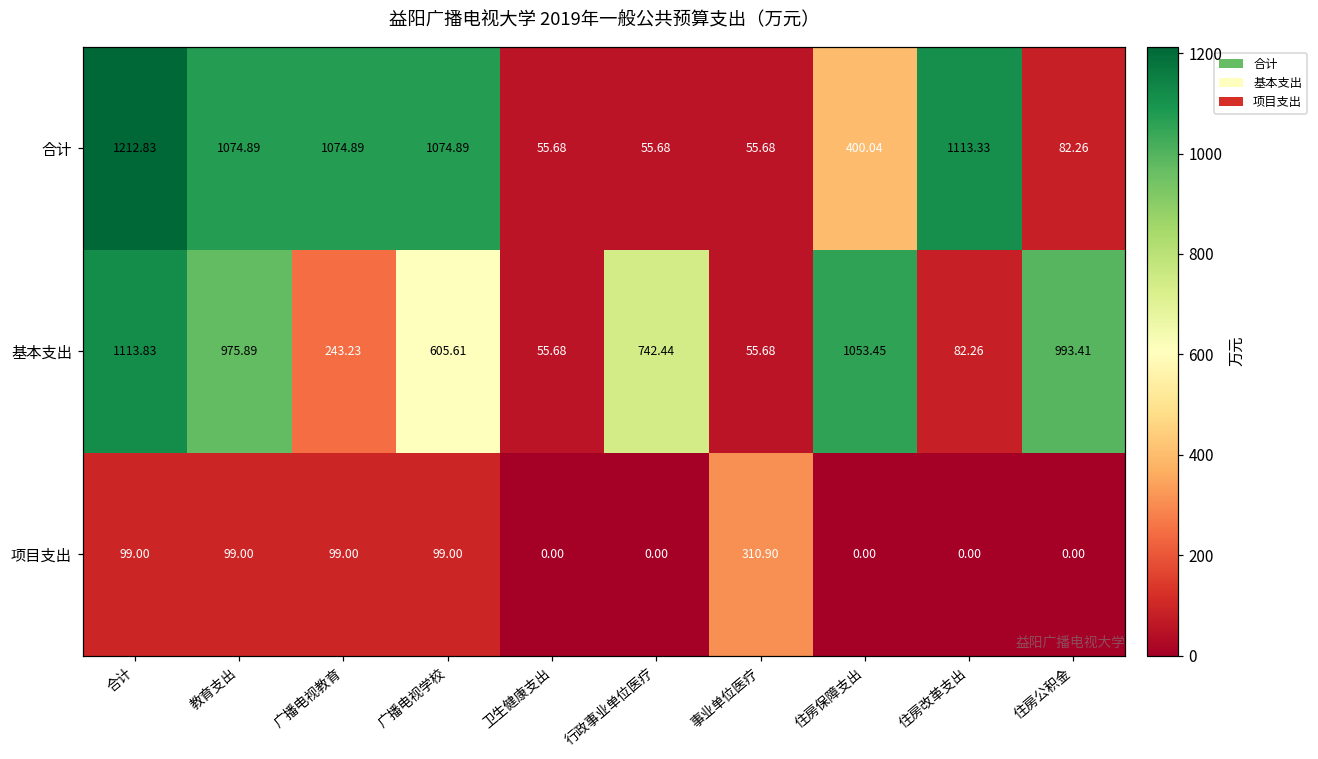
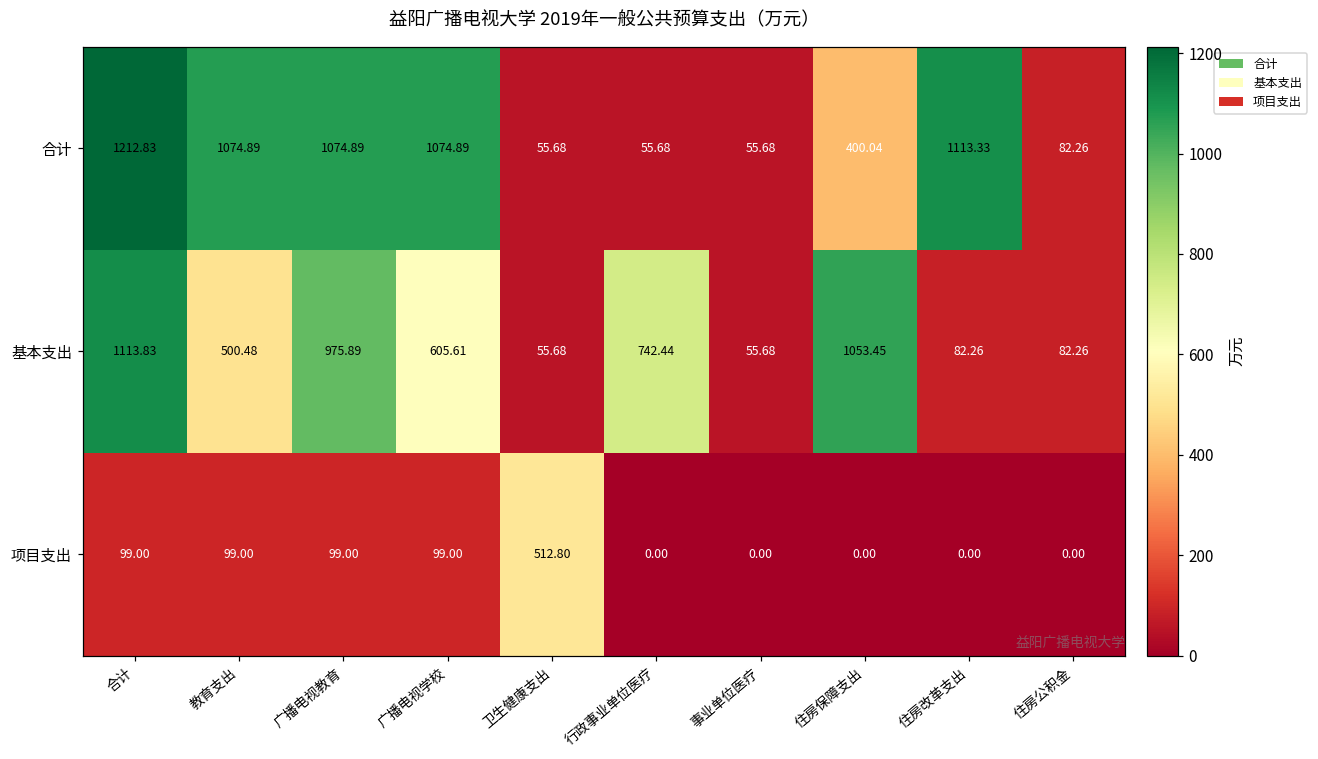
基本支出, 教育支出: 975.89 -> 500.48
基本支出, 广播电视教育: 243.23 -> 975.89
基本支出, 住房公积金: 993.41 -> 82.26
项目支出, 卫生健康支出: 0.00 -> 512.80
项目支出, 事业单位医疗: 310.90 -> 0.00
